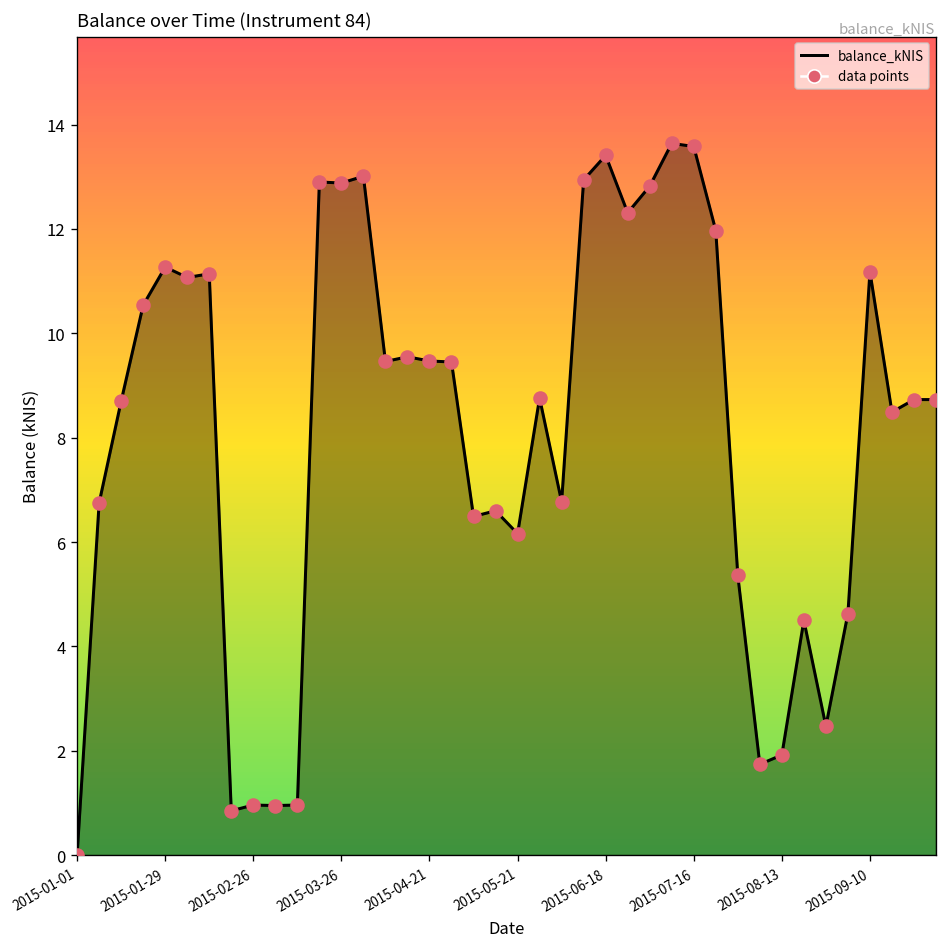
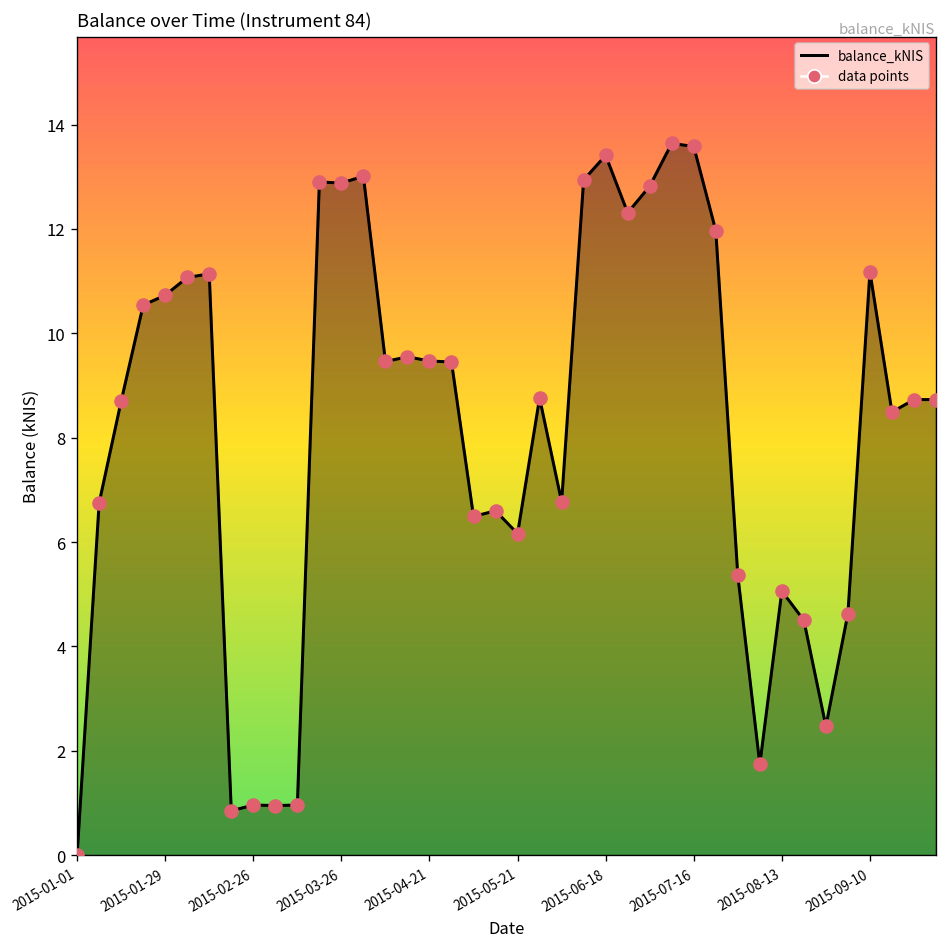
2015-01-29: 11.3 -> 10.7
2015-08-13: 1.9 -> 5.1
